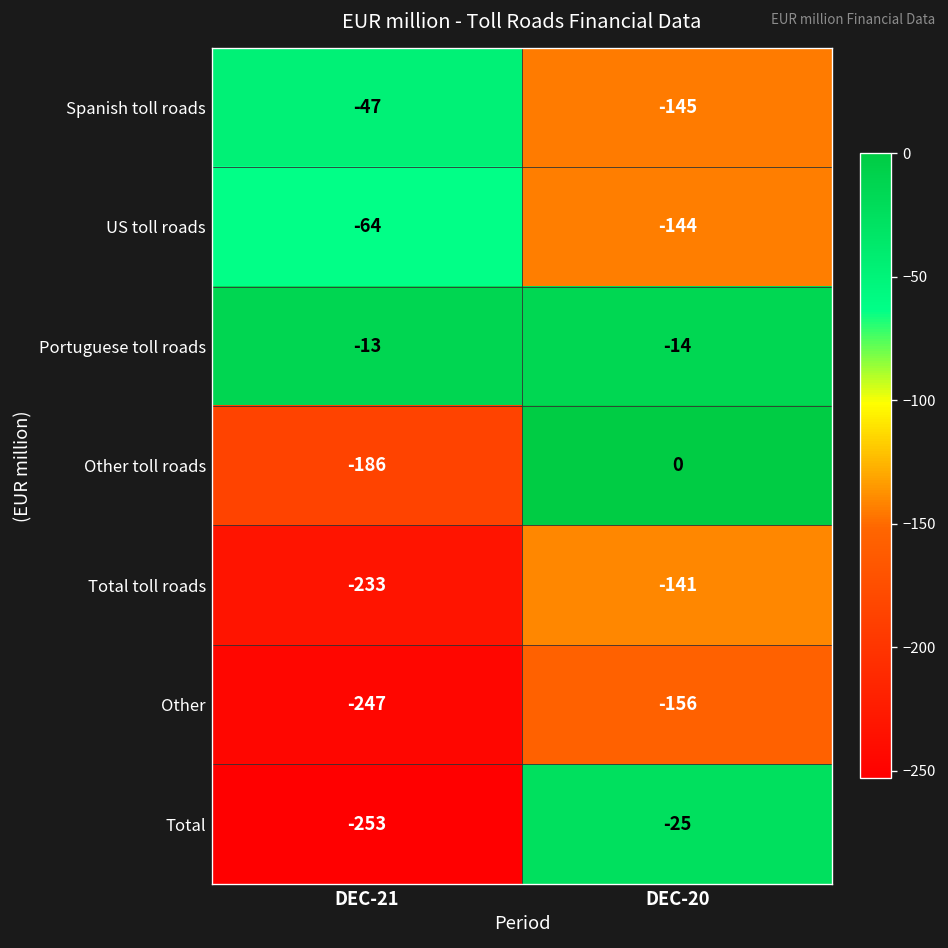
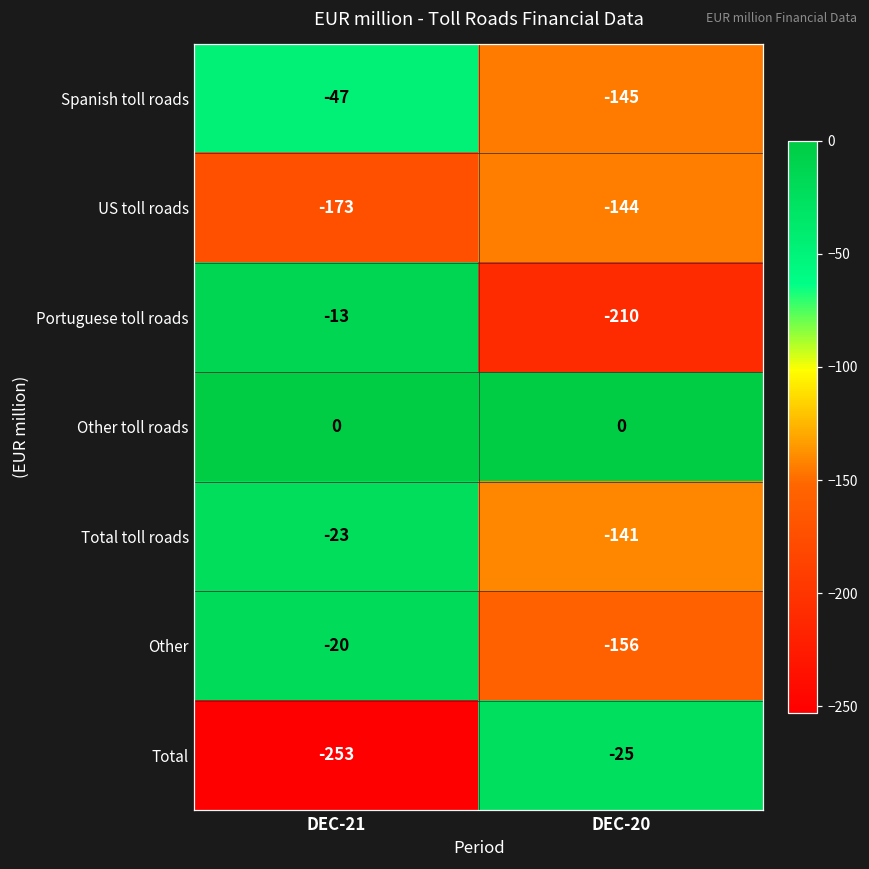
US toll roads, DEC-21: -64 -> -173
Portuguese toll roads, DEC-20: -14 -> -210
Other toll roads, DEC-21: -186 -> 0
Total toll roads, DEC-21: -233 -> -23
Other, DEC-21: -247 -> -20
